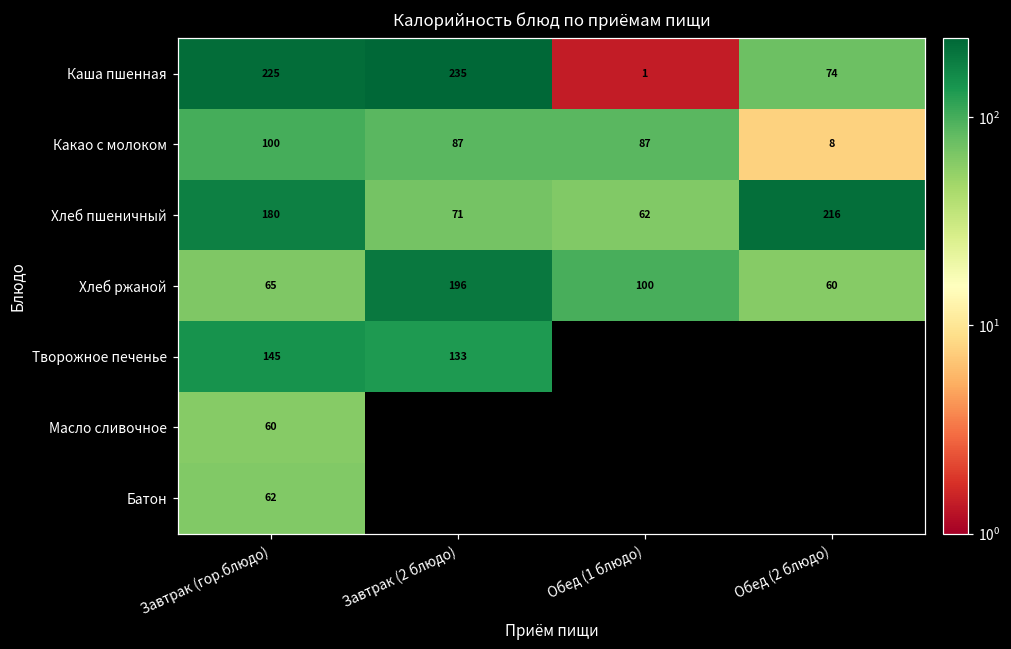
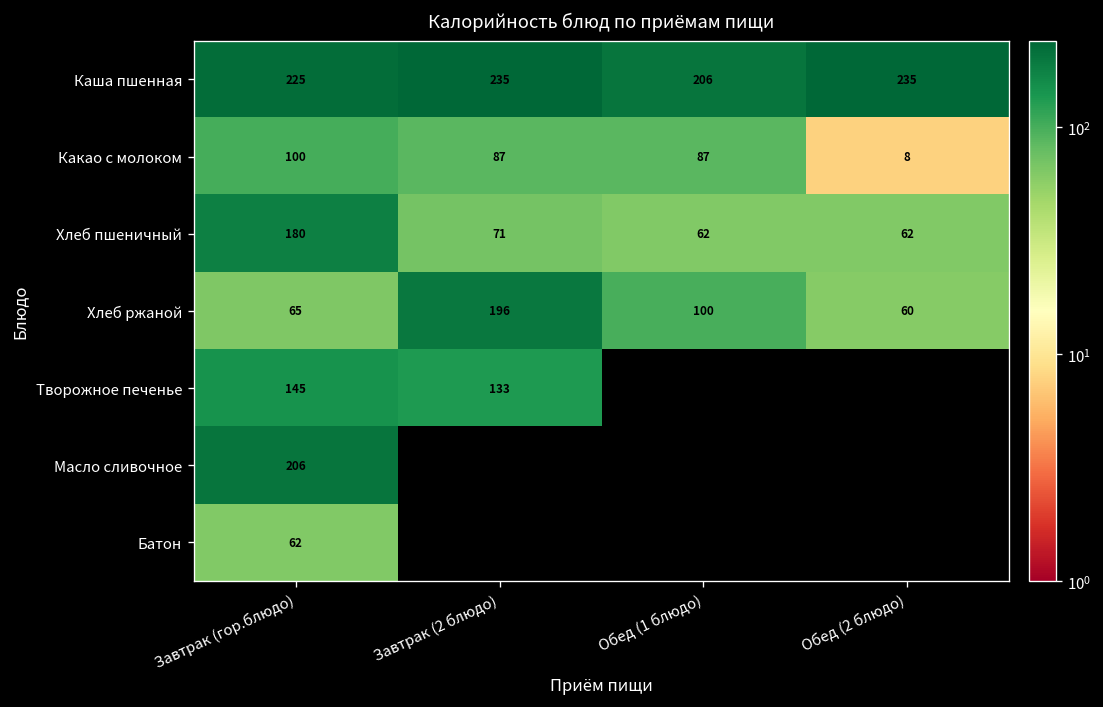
Каша пшенная, Обед (1 блюдо): 1 -> 206
Каша пшенная, Обед (2 блюдо): 74 -> 235
Хлеб пшеничный, Обед (2 блюдо): 216 -> 62
Масло сливочное, Завтрак (гор.блюдо): 60 -> 206
